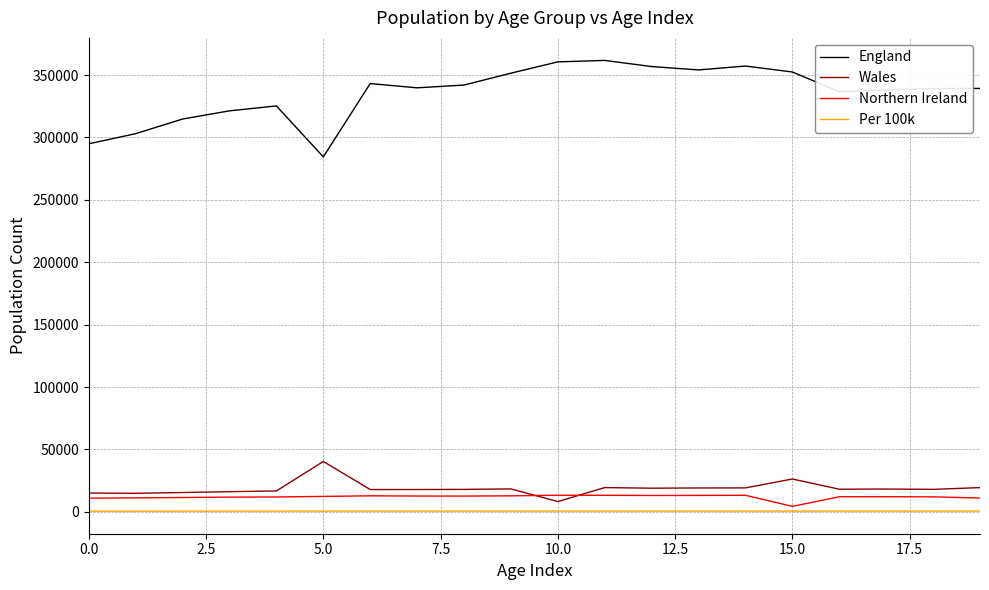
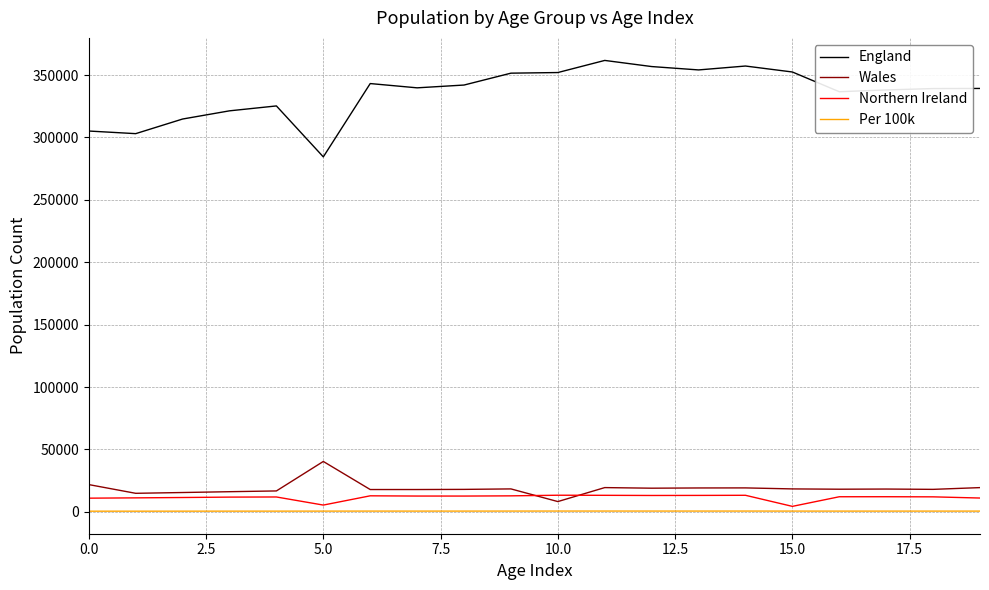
England, 0.0: 295000 -> 305000
Wales, 0.0: 15000 -> 22000
Northern Ireland, 5.0: 12000 -> 5000
England, 10.0: 361000 -> 352000
Wales, 15.0: 26000 -> 18000
